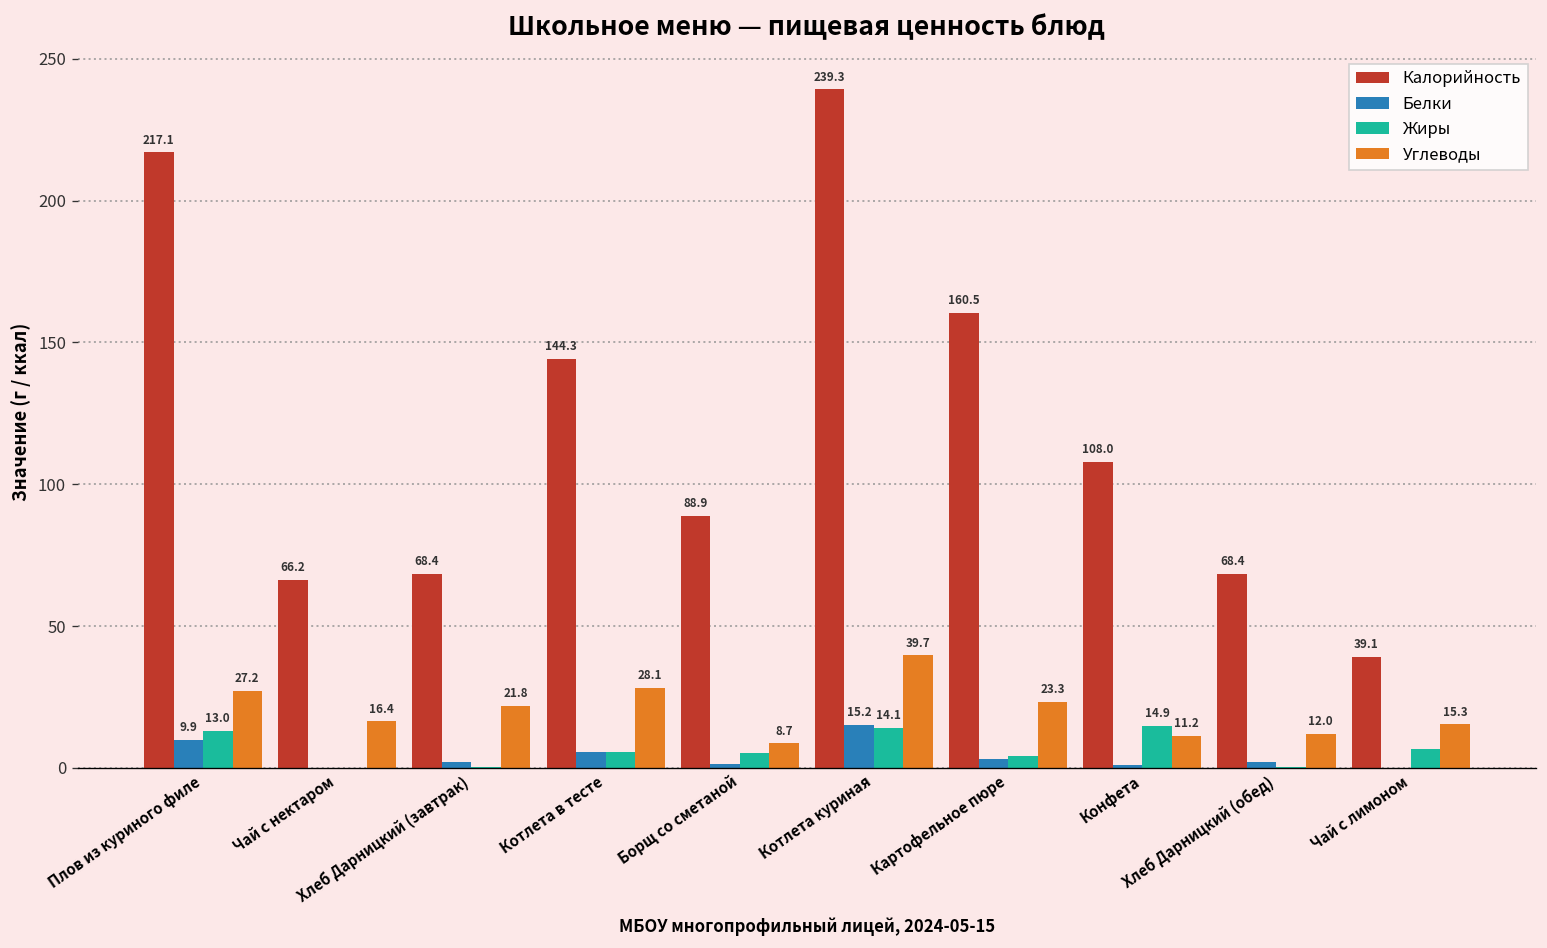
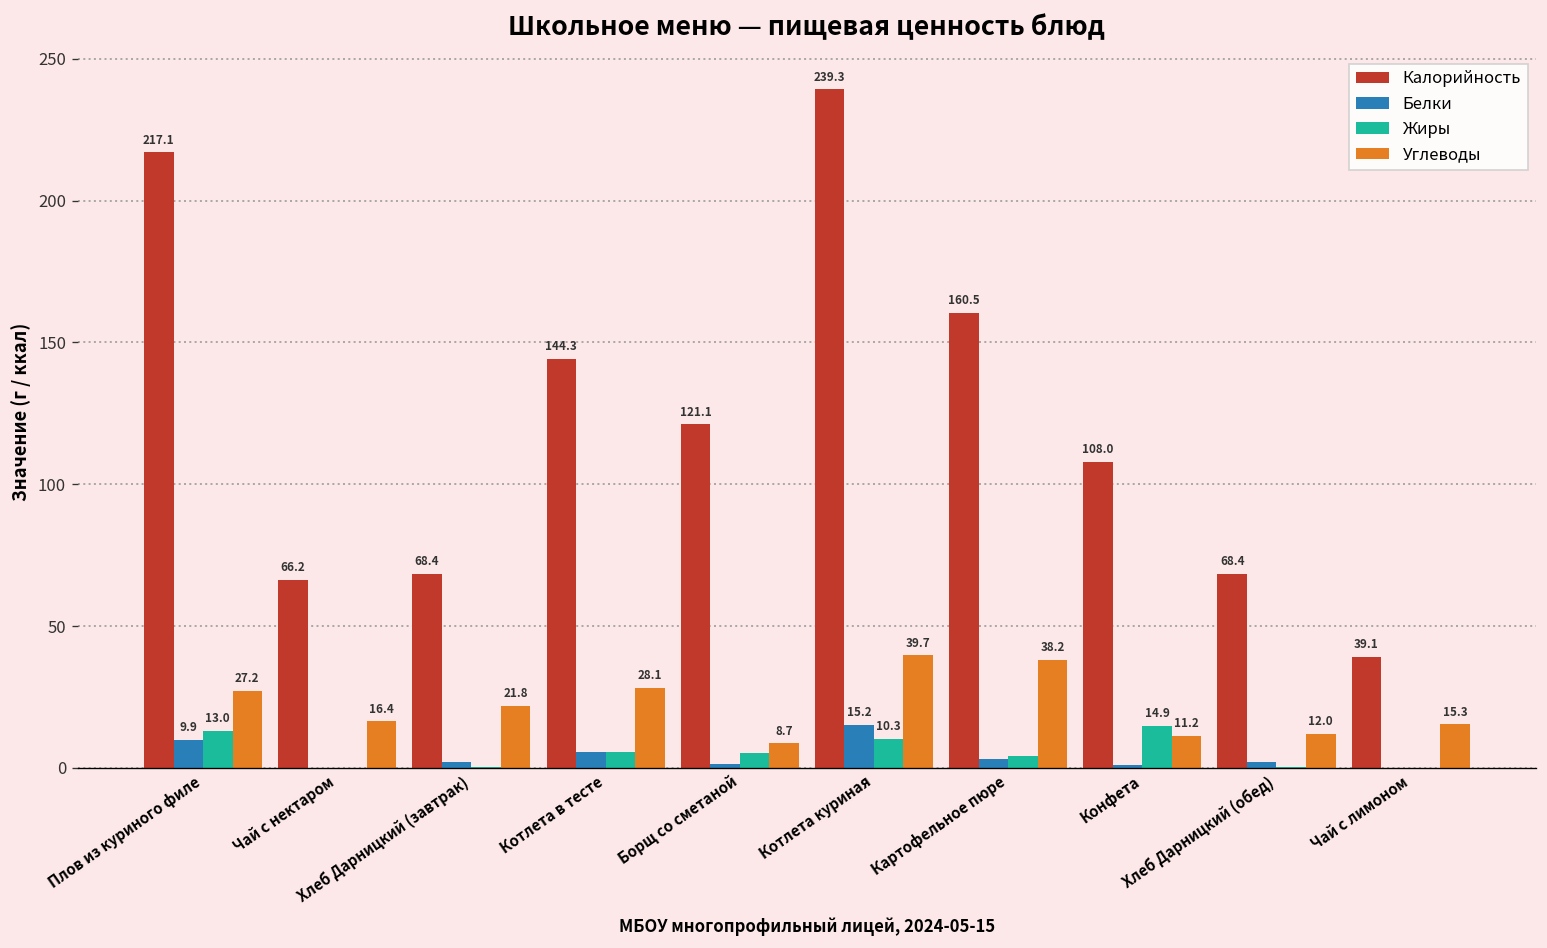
Калорийность, Борщ со сметаной: 88.9 -> 121.1
Жиры, Котлета куриная: 14.1 -> 10.3
Углеводы, Картофельное пюре: 23.3 -> 38.2
Жиры, Чай с лимоном: 7 -> 0
